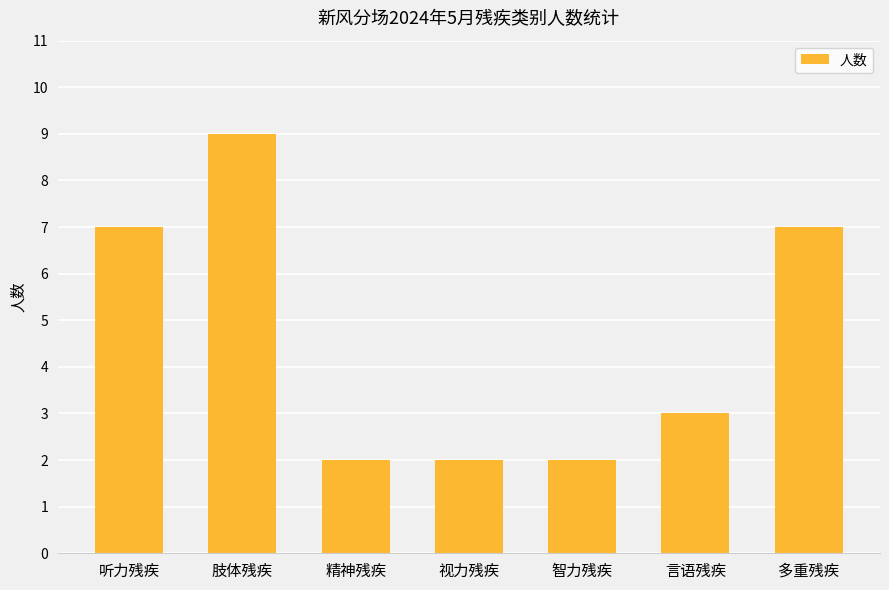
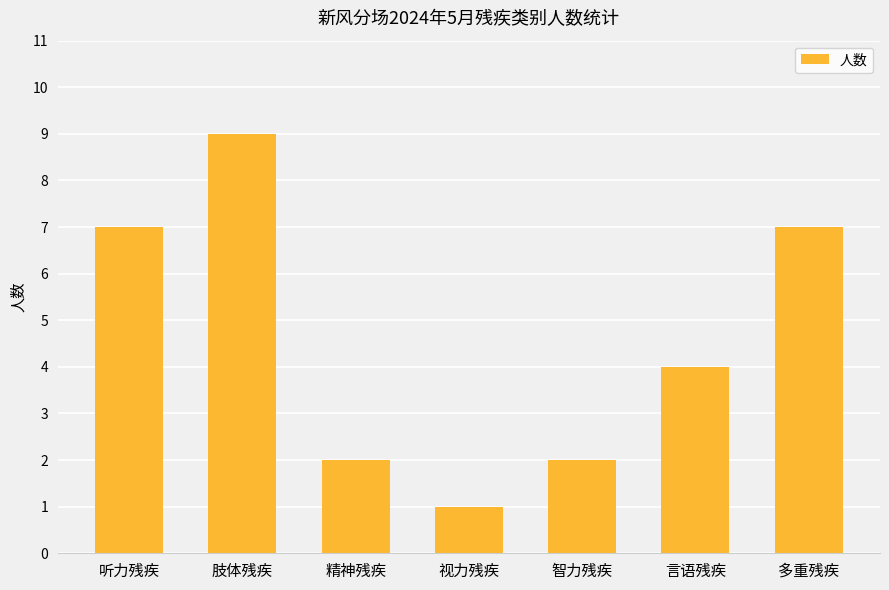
视力残疾: 2 -> 1
言语残疾: 3 -> 4
